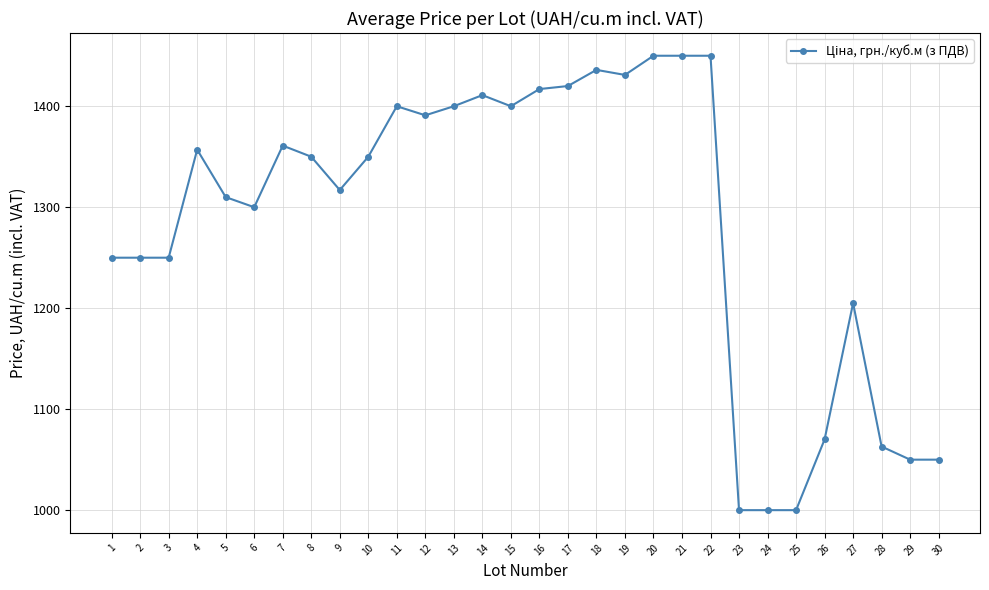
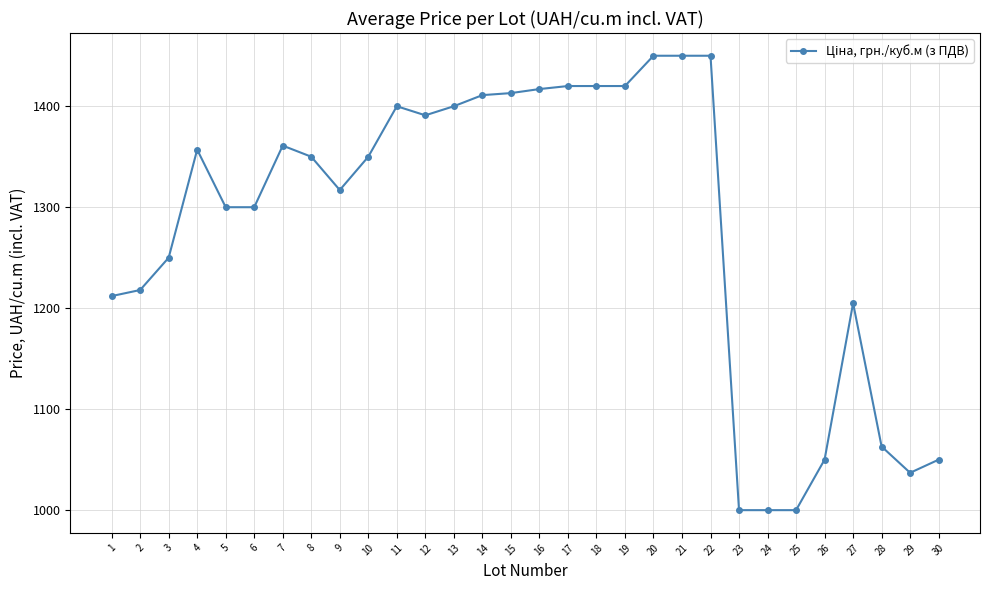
1: 1250 -> 1212
2: 1250 -> 1218
5: 1310 -> 1300
15: 1400 -> 1413
18: 1436 -> 1420
19: 1431 -> 1420
26: 1070 -> 1050
29: 1050 -> 1037
